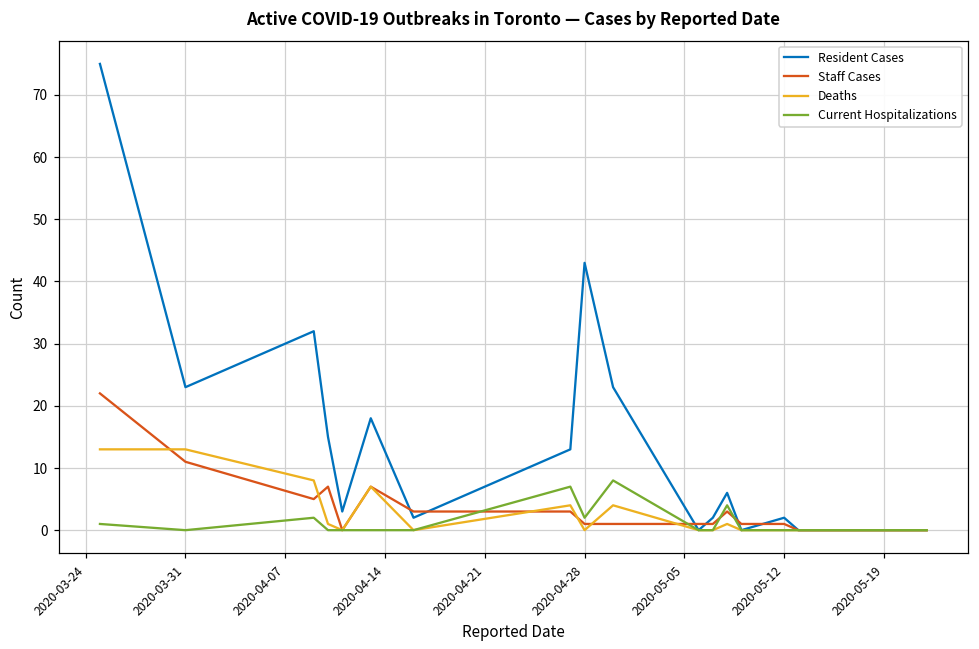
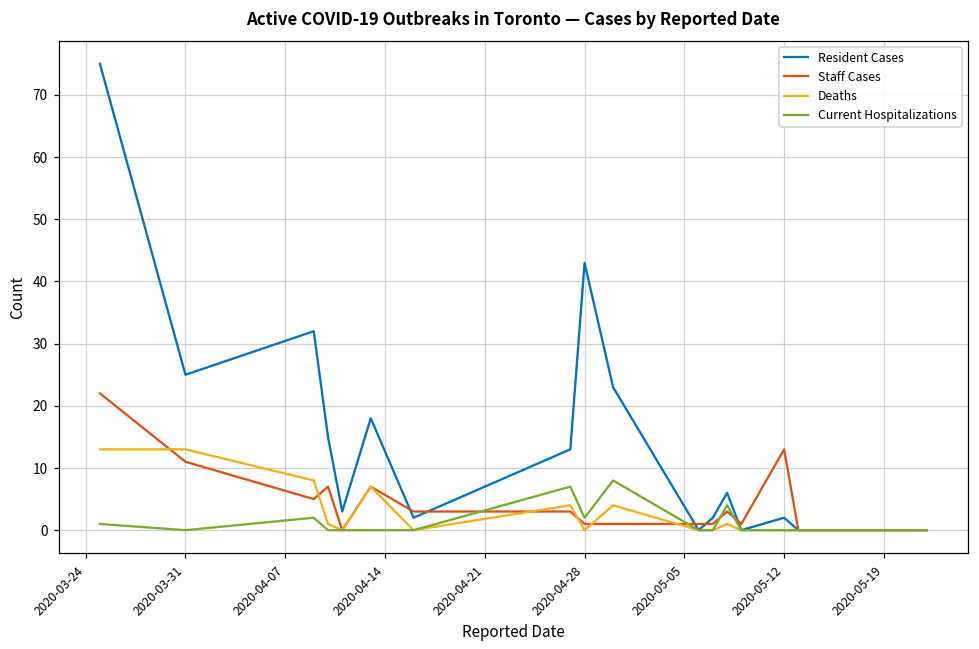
Resident Cases, 2020-03-31: 23 -> 25
Staff Cases, 2020-05-12: 1 -> 13
